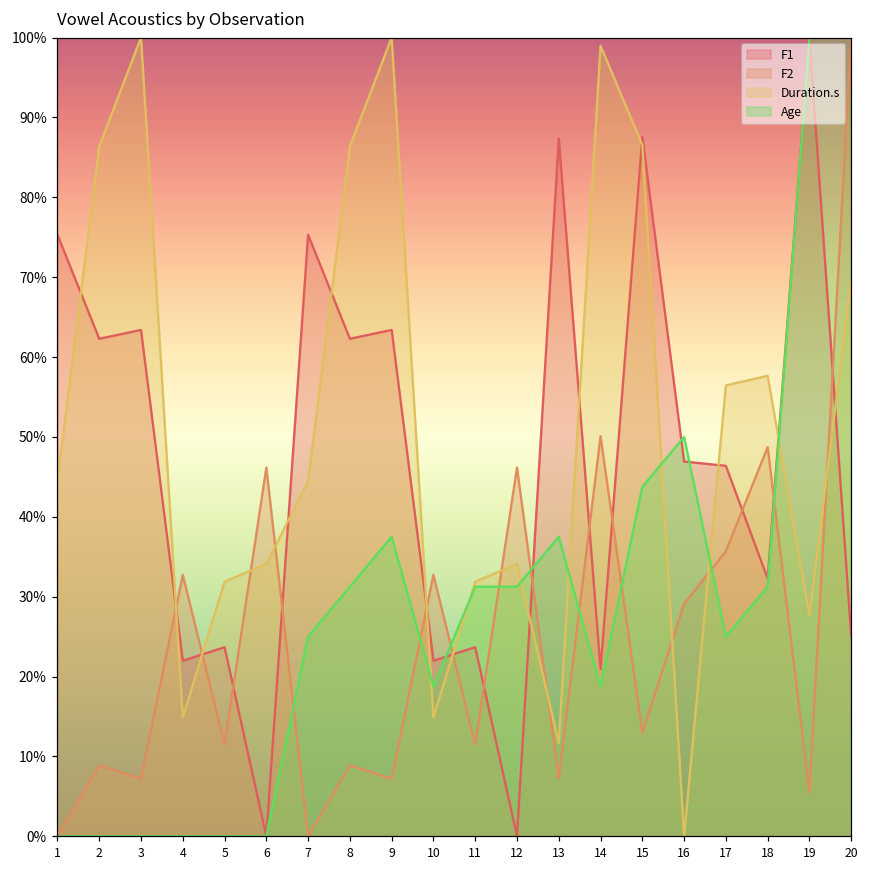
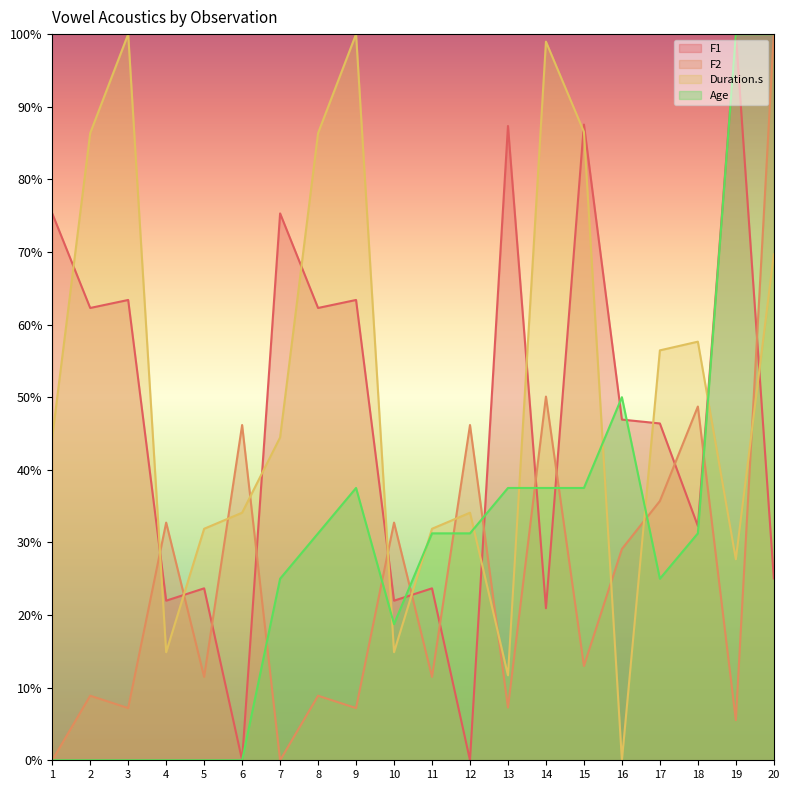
Age, 14: 19% -> 38%
Age, 15: 44% -> 38%
